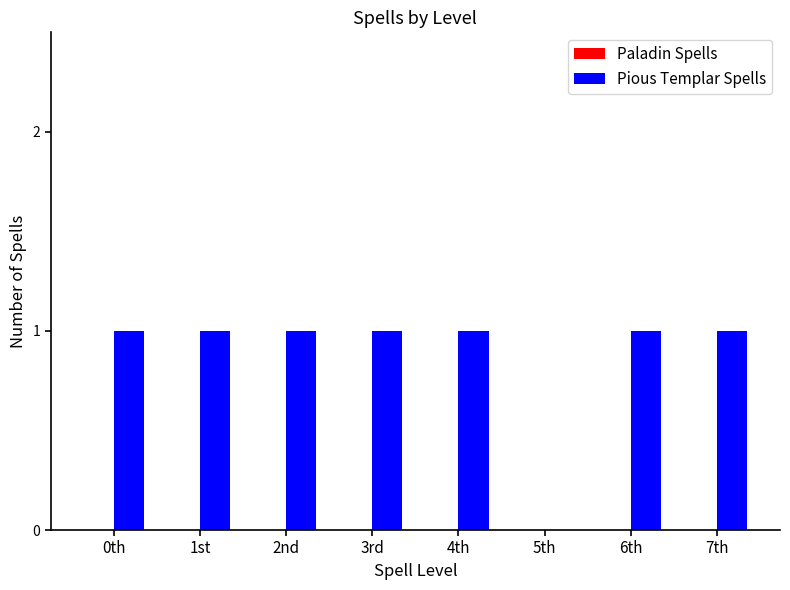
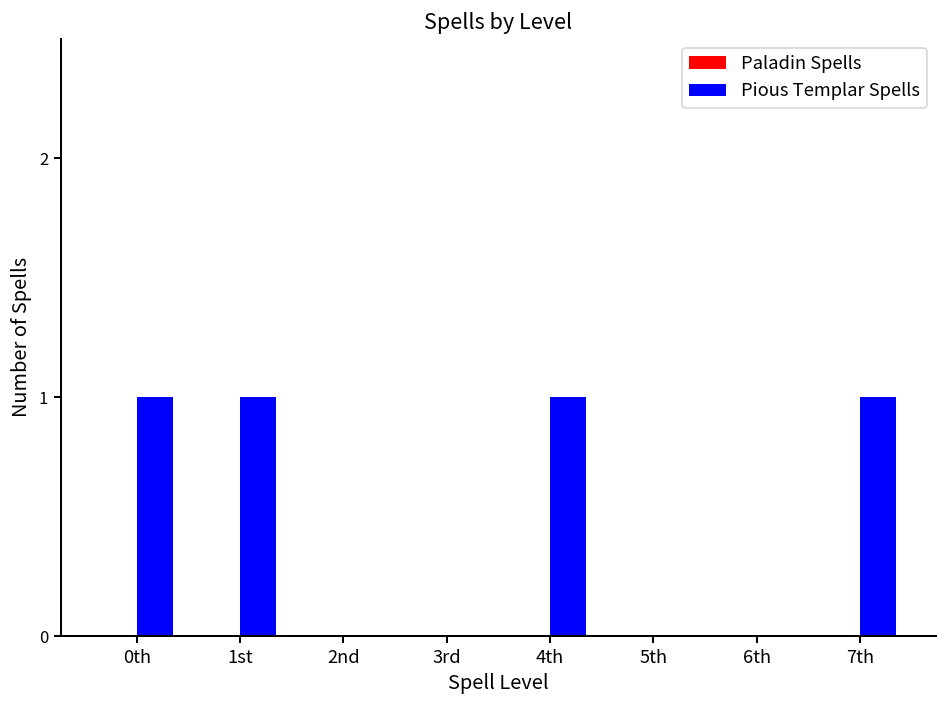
Pious Templar Spells, 2nd: 1 -> 0
Pious Templar Spells, 3rd: 1 -> 0
Pious Templar Spells, 6th: 1 -> 0
